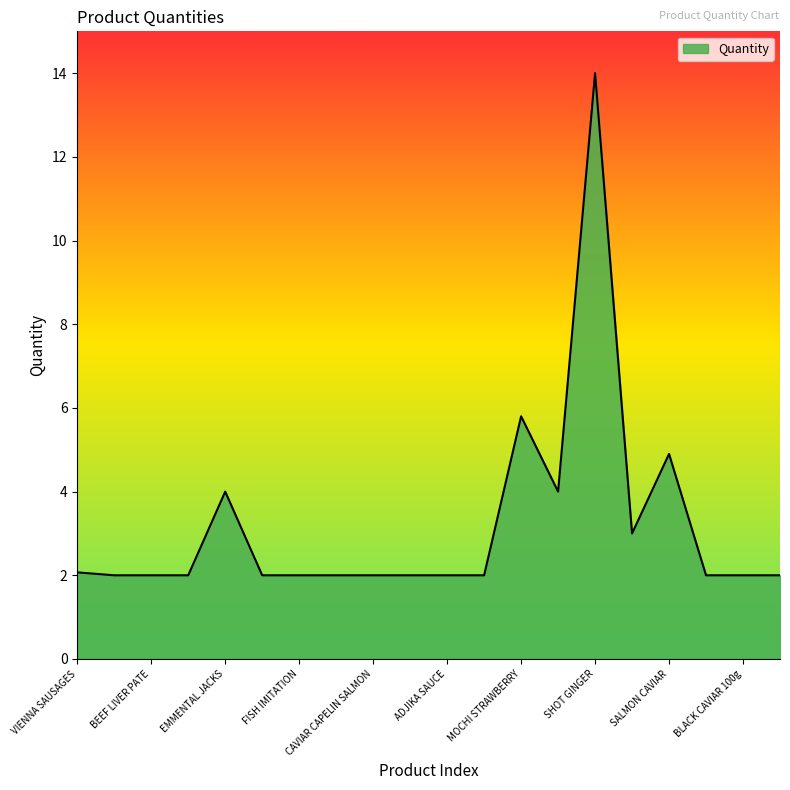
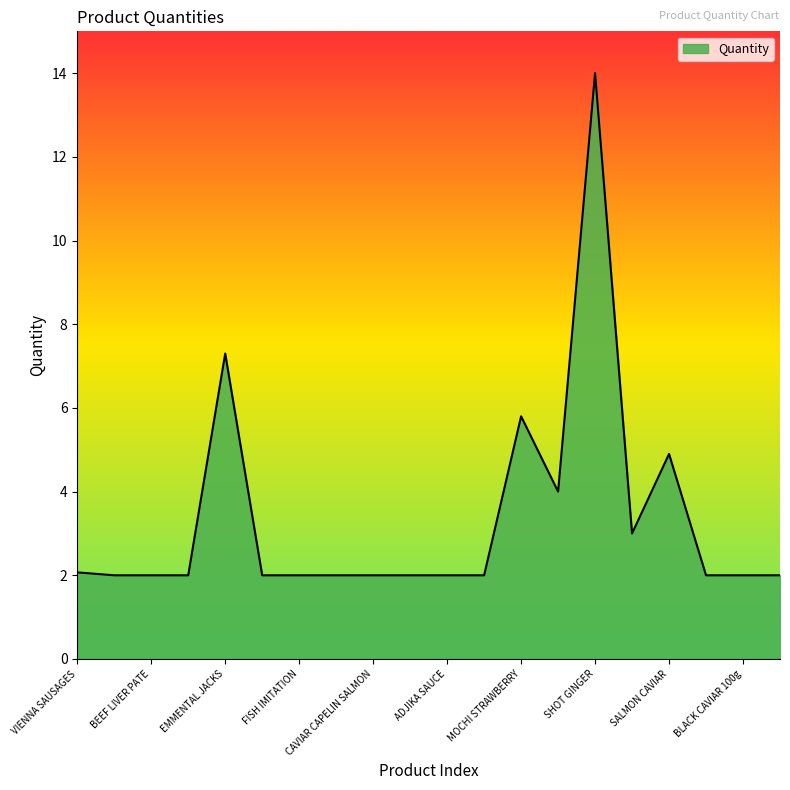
EMMENTAL JACKS: 4.0 -> 7.3
